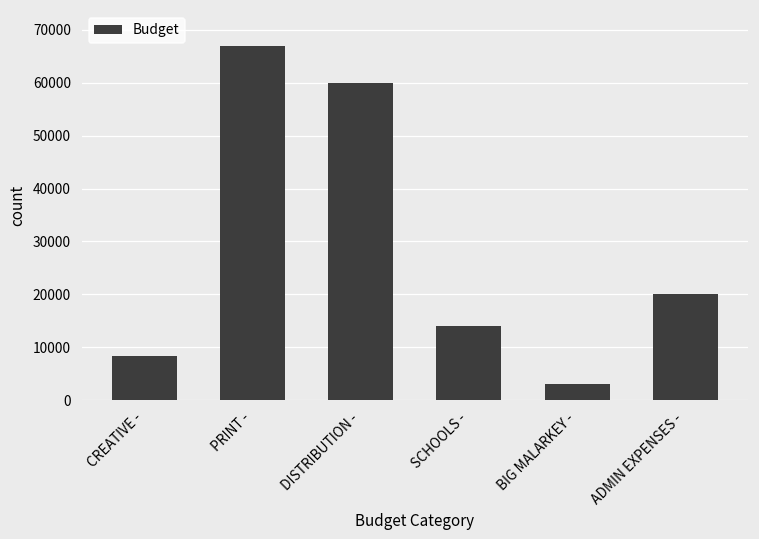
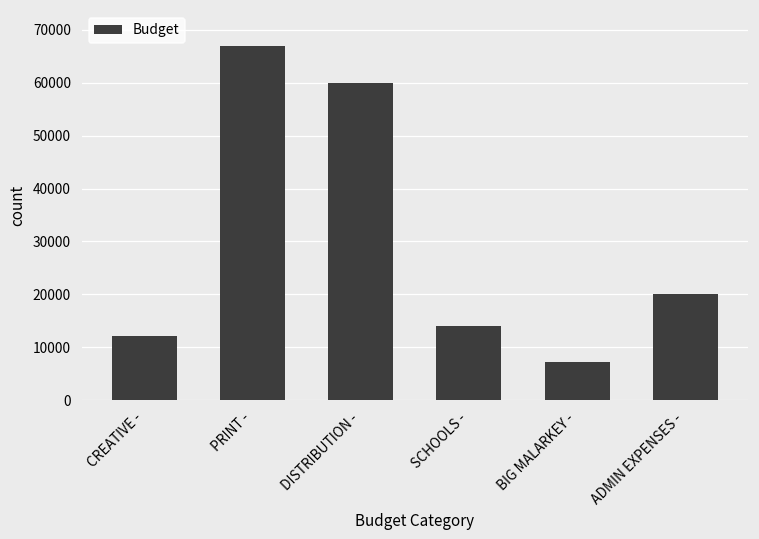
CREATIVE -: 8000 -> 12000
BIG MALARKEY -: 3000 -> 7000
